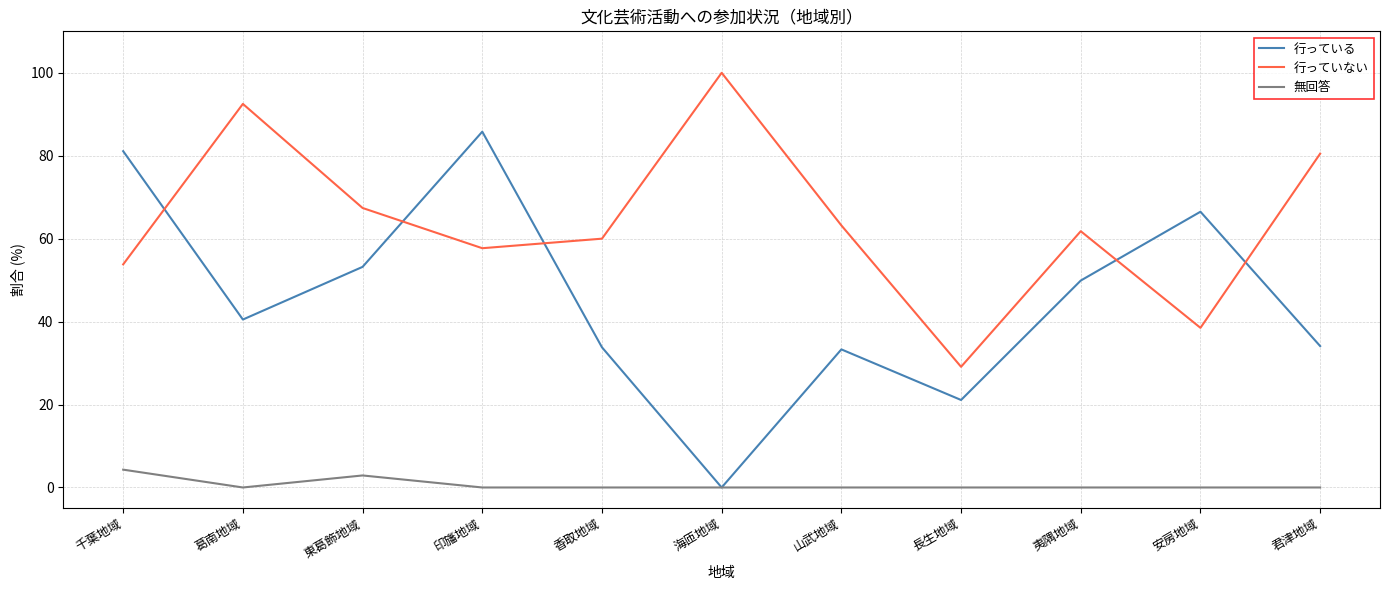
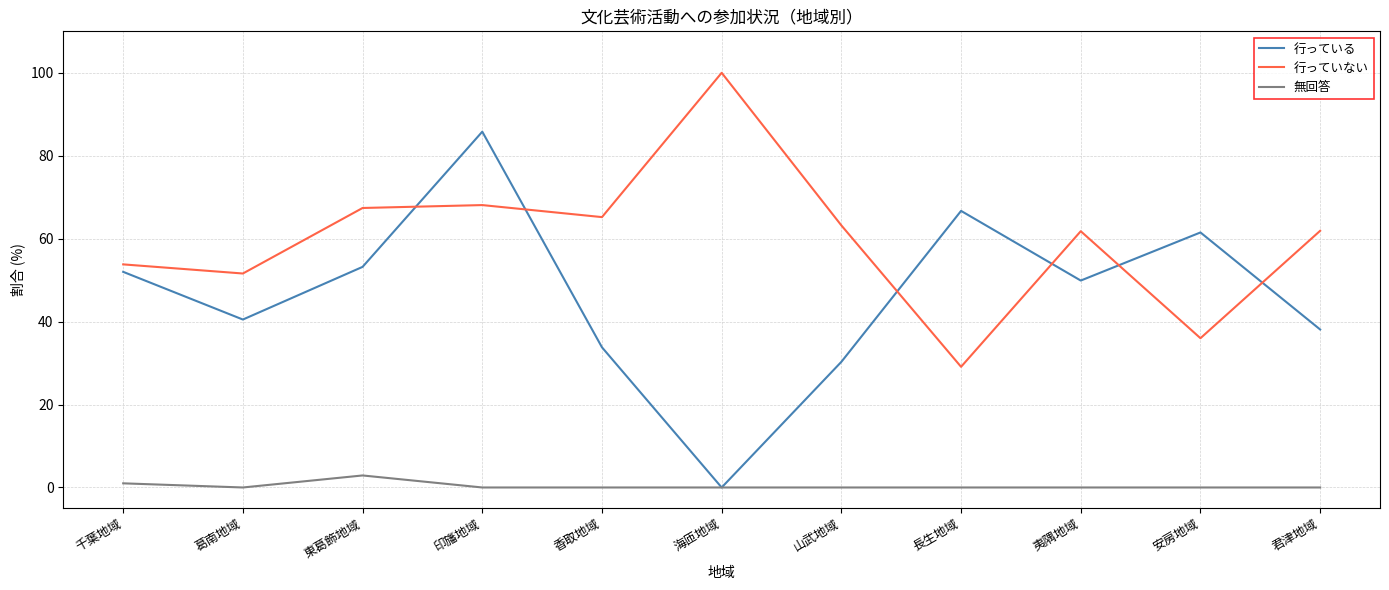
行っている, 千葉地域: 81 -> 52
無回答, 千葉地域: 4 -> 1
行っていない, 葛南地域: 93 -> 52
行っていない, 印旛地域: 58 -> 68
行っていない, 香取地域: 60 -> 65
行っている, 山武地域: 33 -> 30
行っている, 長生地域: 21 -> 67
行っている, 安房地域: 67 -> 62
行っていない, 安房地域: 39 -> 36
行っている, 君津地域: 34 -> 38
行っていない, 君津地域: 81 -> 62
